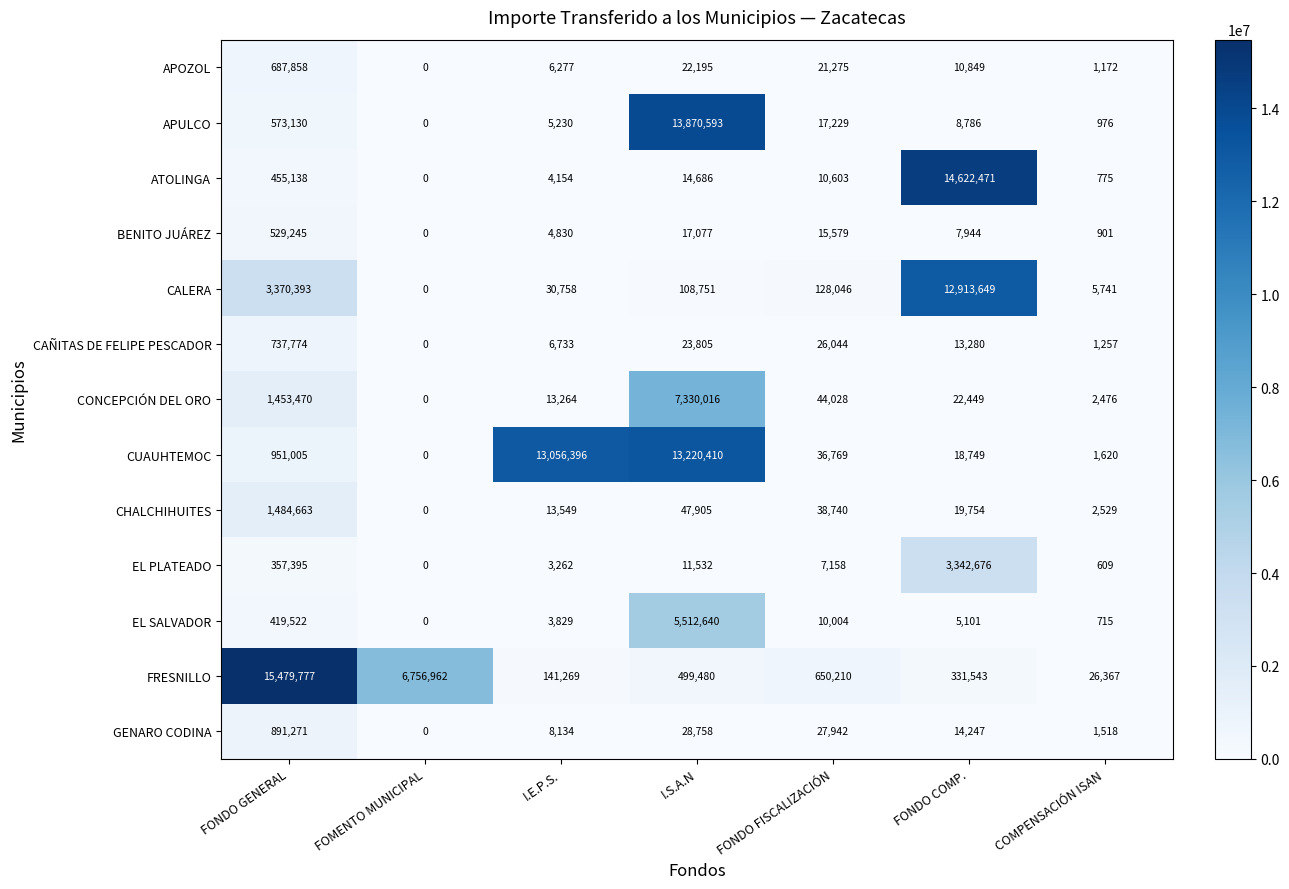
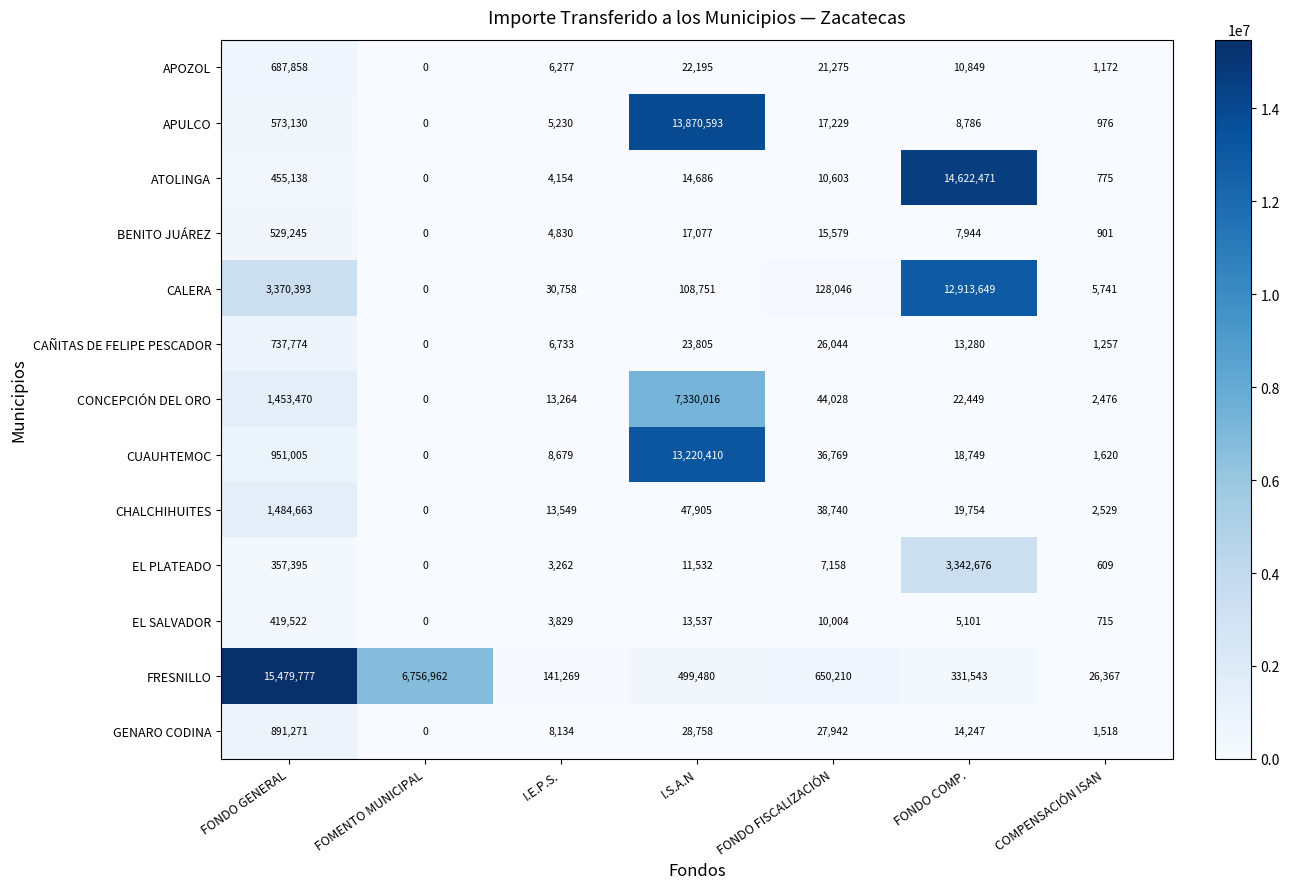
CUAUHTEMOC, I.E.P.S.: 13,056,396 -> 8,679
EL SALVADOR, I.S.A.N: 5,512,640 -> 13,537
